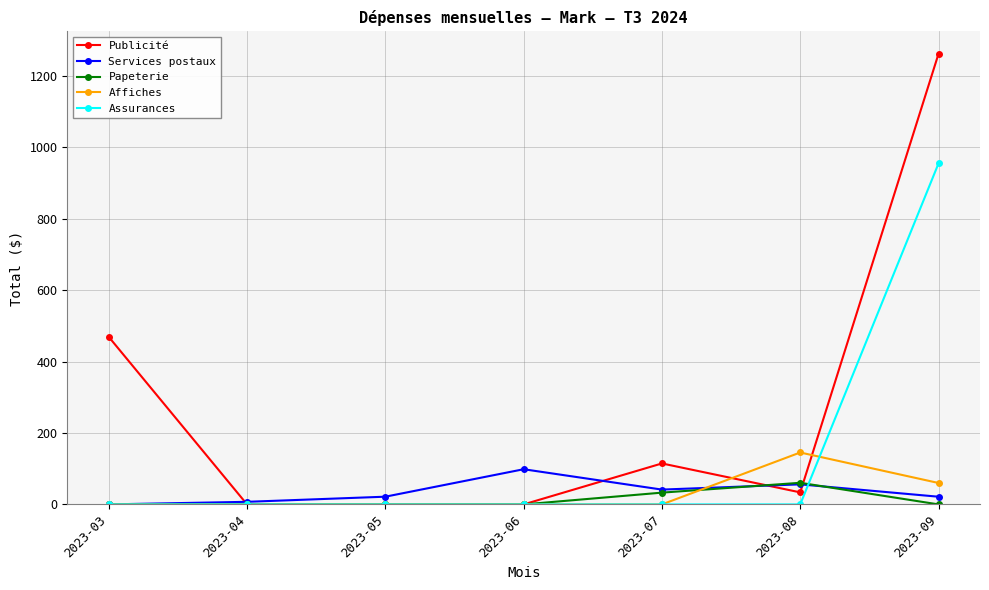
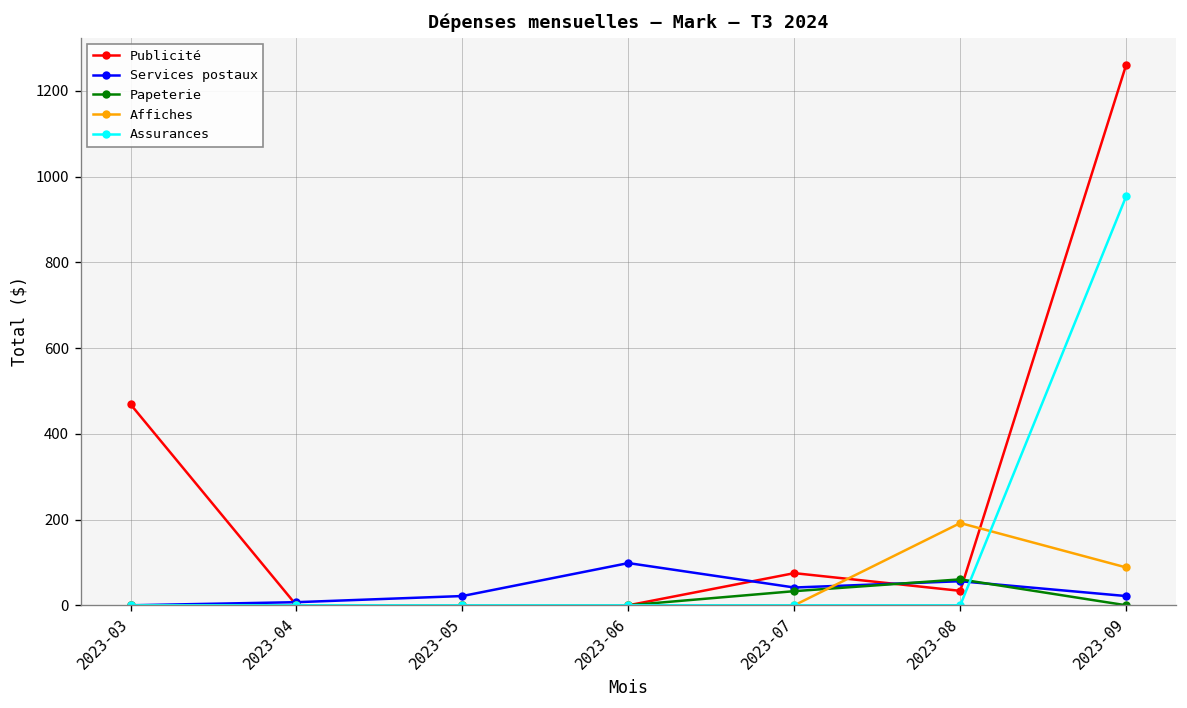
Publicité, 2023-07: 110 -> 80
Affiches, 2023-08: 150 -> 190
Affiches, 2023-09: 60 -> 90
